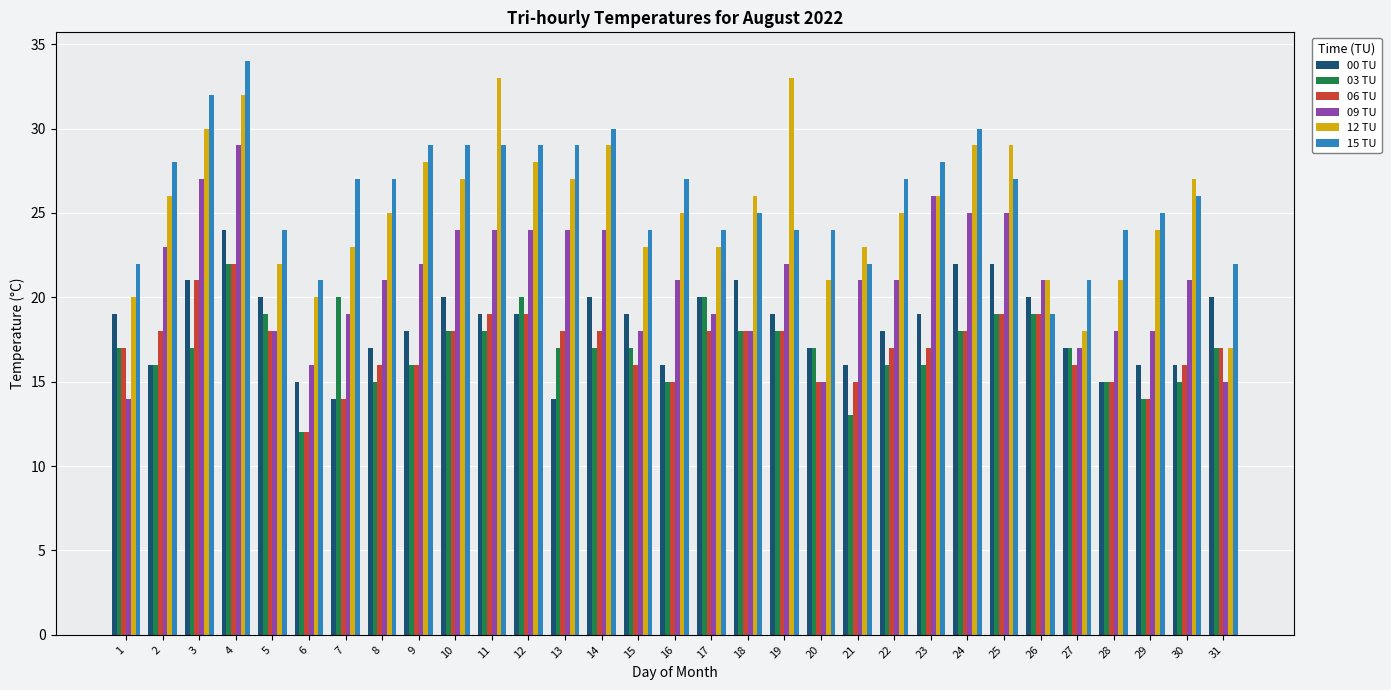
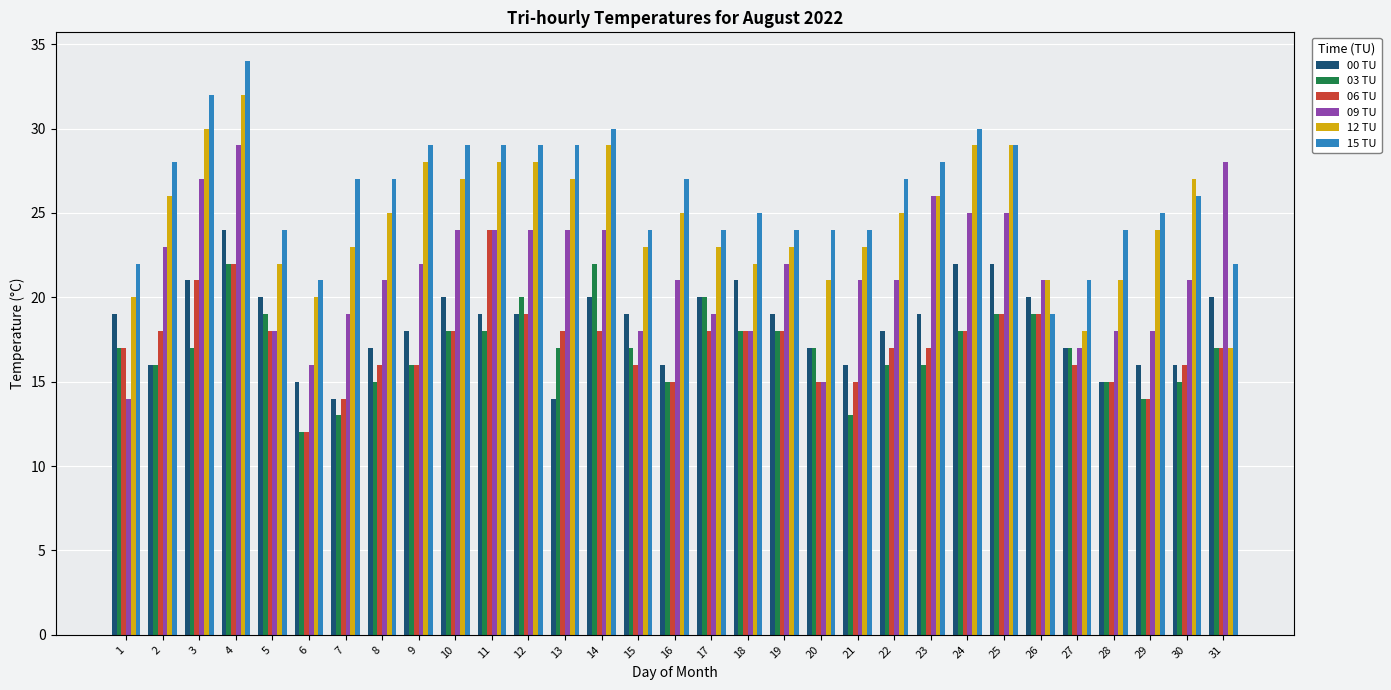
03 TU, 7: 20 -> 13
06 TU, 11: 19 -> 24
12 TU, 11: 33 -> 28
03 TU, 14: 17 -> 22
12 TU, 18: 26 -> 22
12 TU, 19: 33 -> 23
15 TU, 21: 22 -> 24
15 TU, 25: 27 -> 29
09 TU, 31: 15 -> 28
